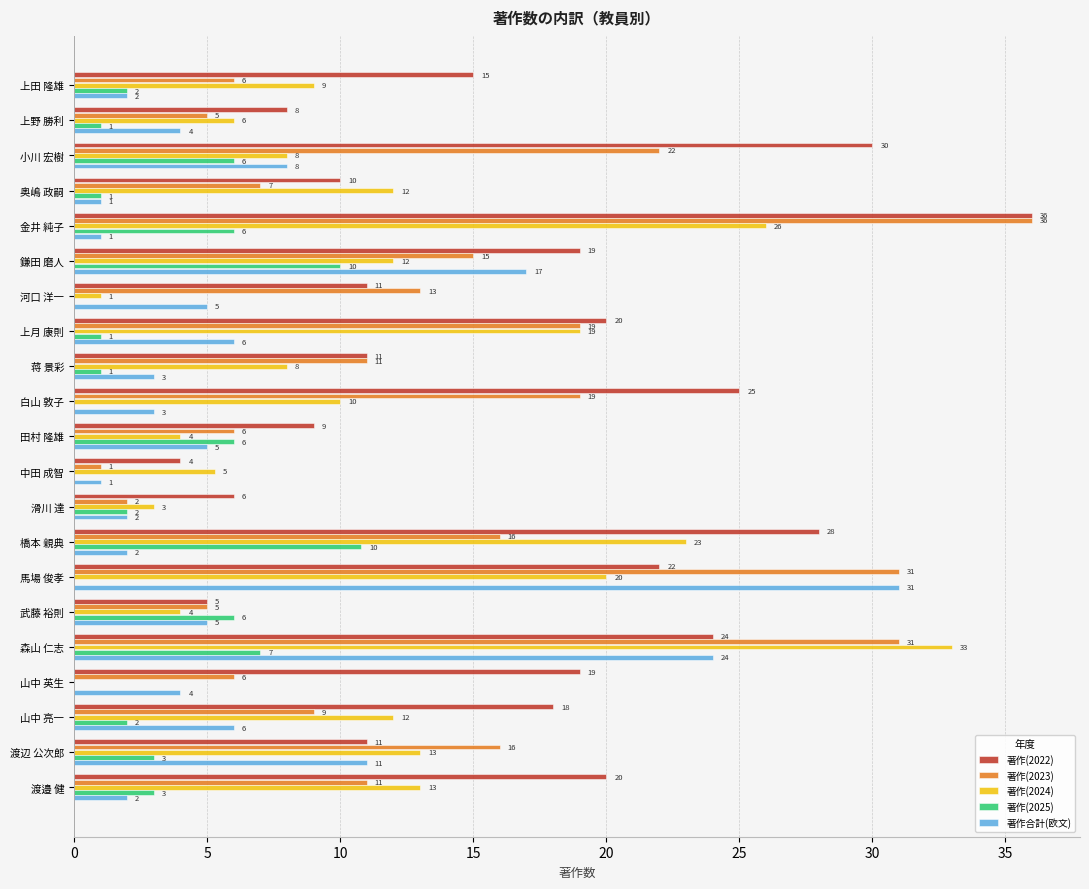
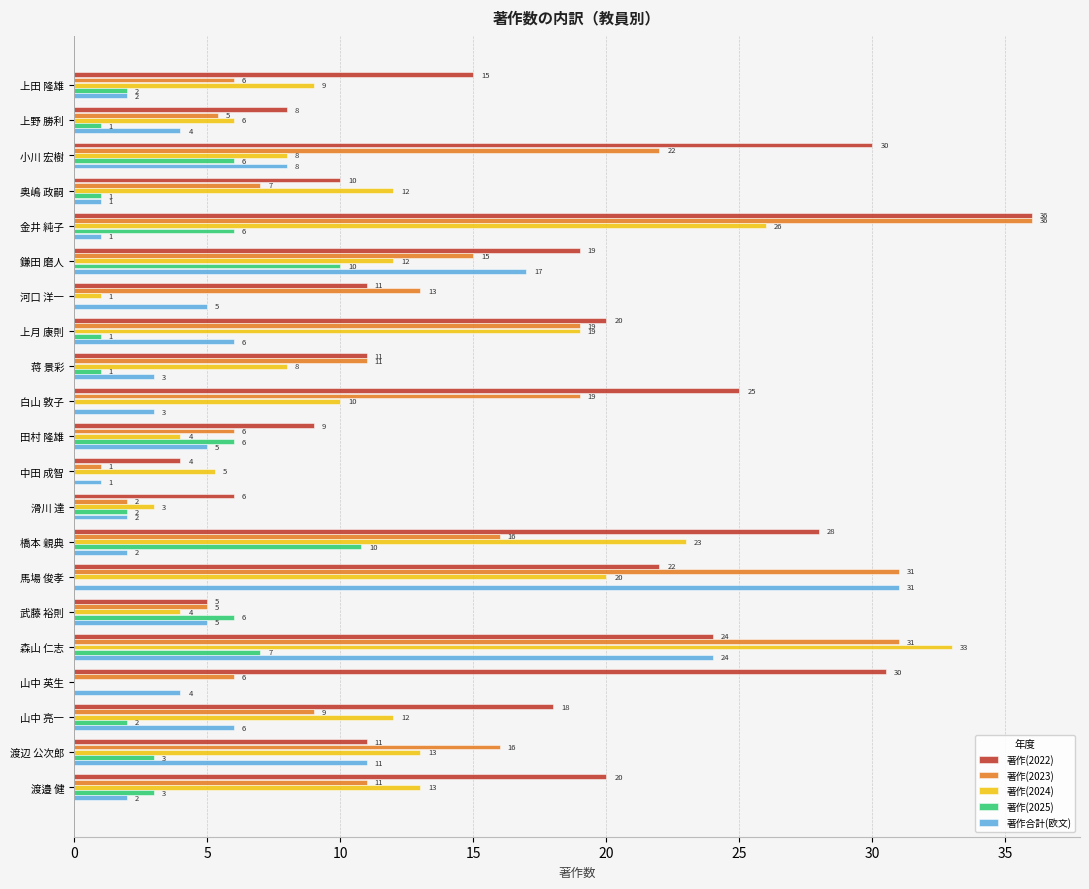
著作(2023), 上野 勝利: 5.0 -> 5.4
著作(2022), 山中 英生: 19 -> 30
